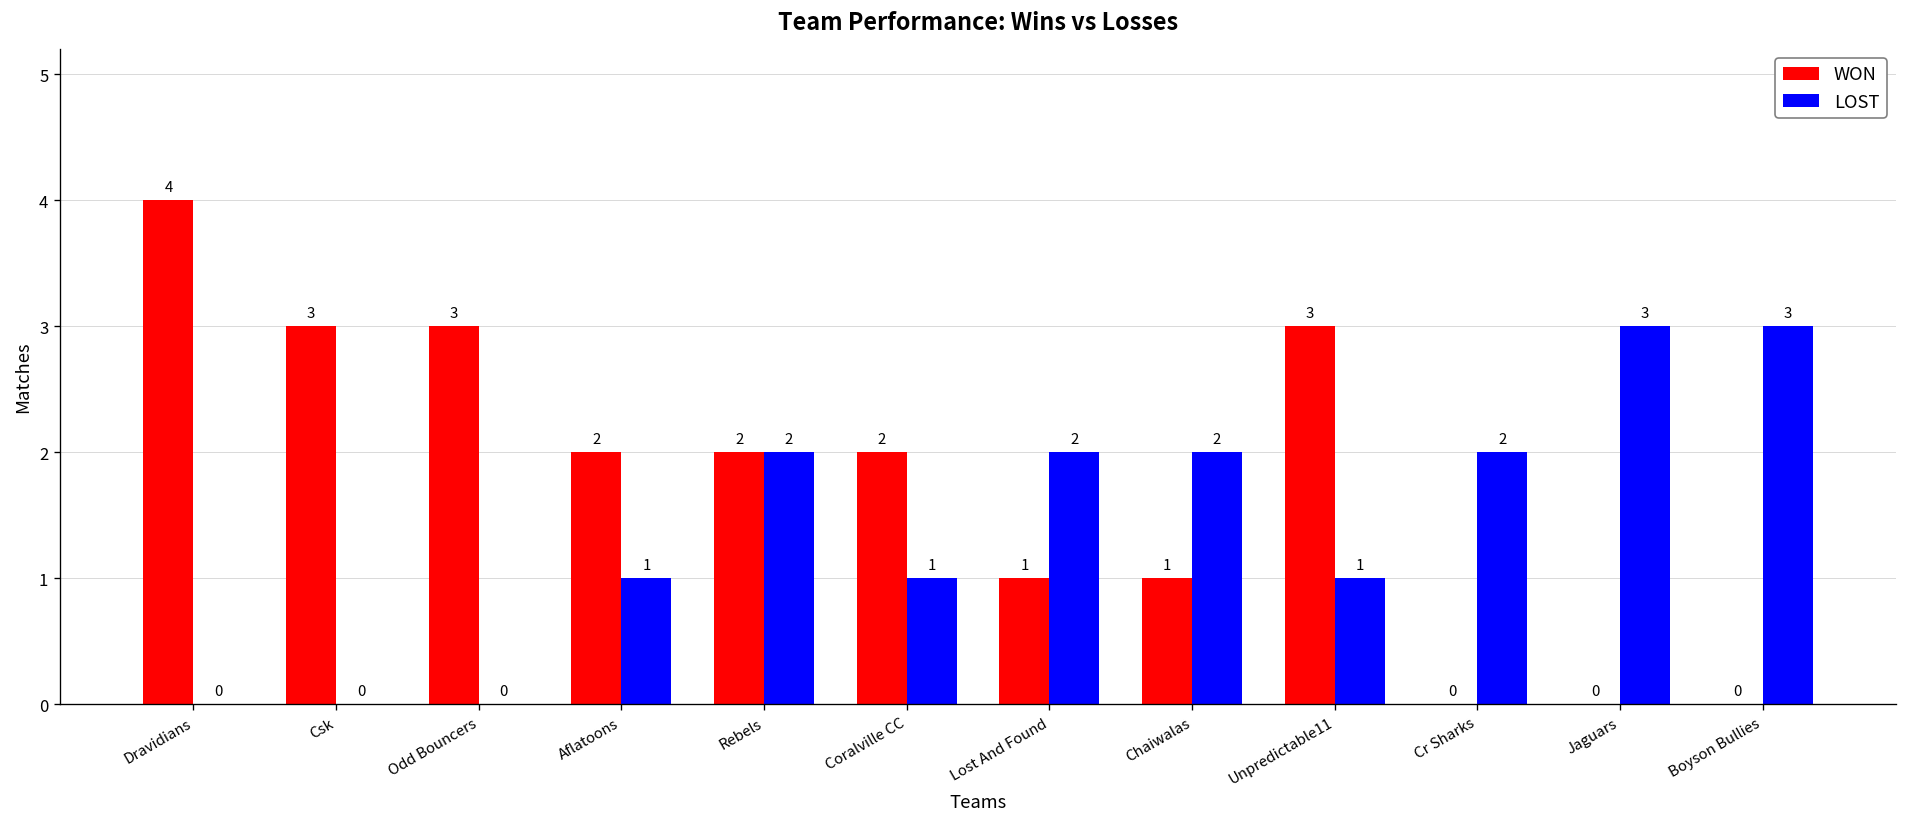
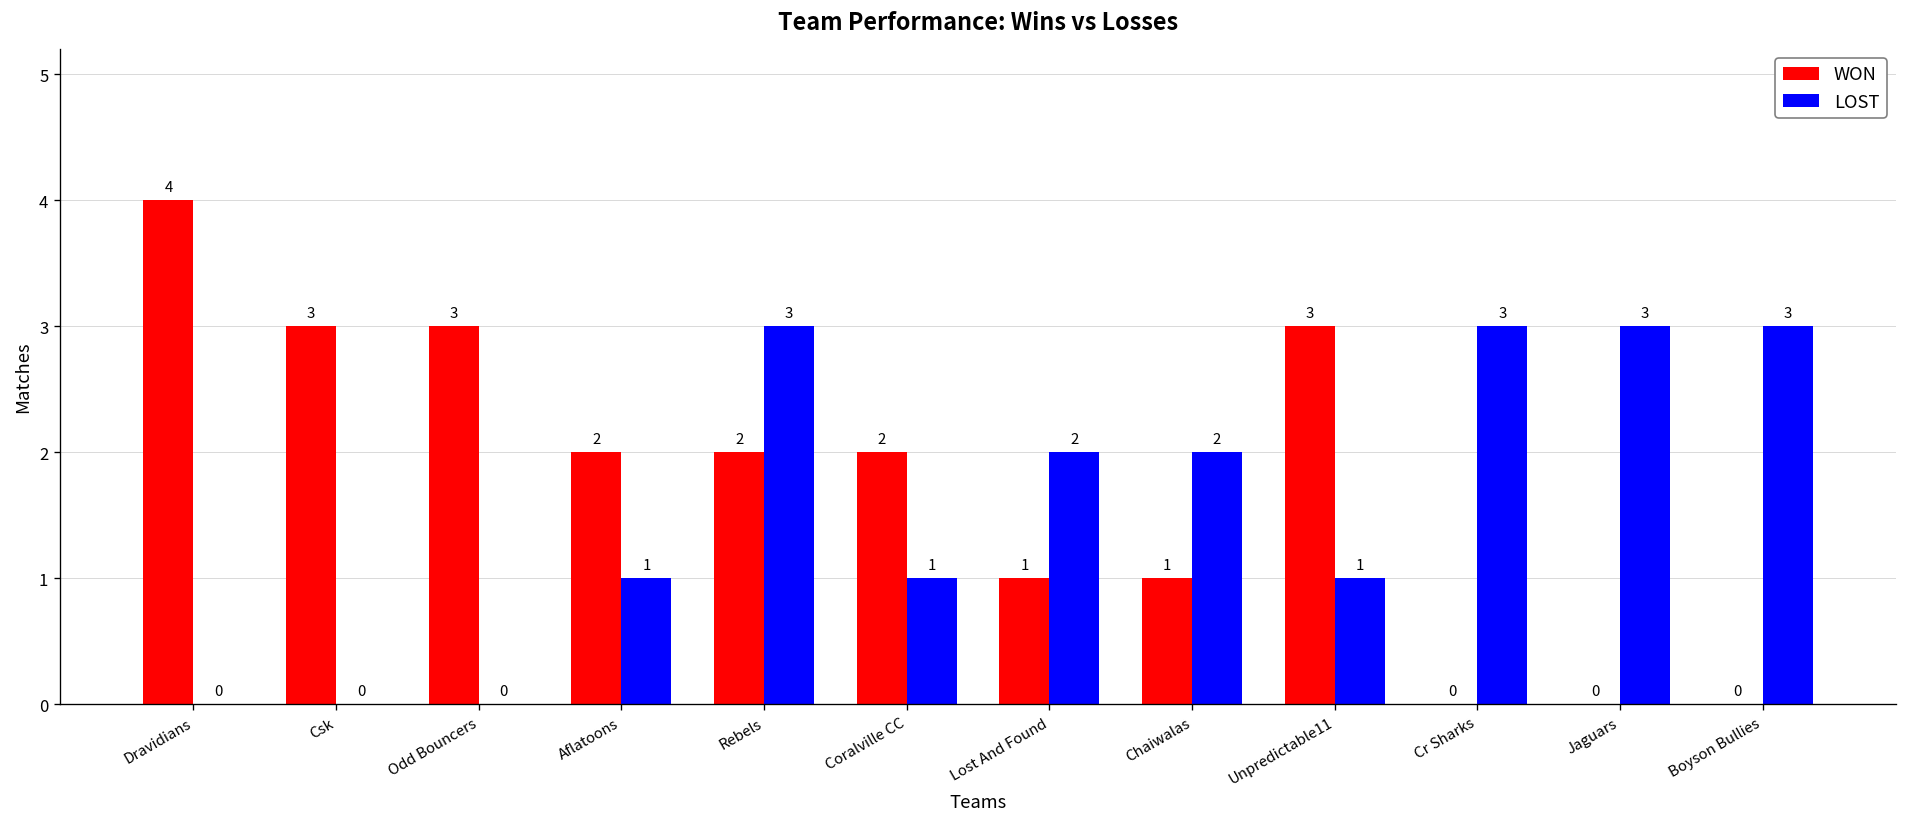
LOST, Rebels: 2 -> 3
LOST, Cr Sharks: 2 -> 3
